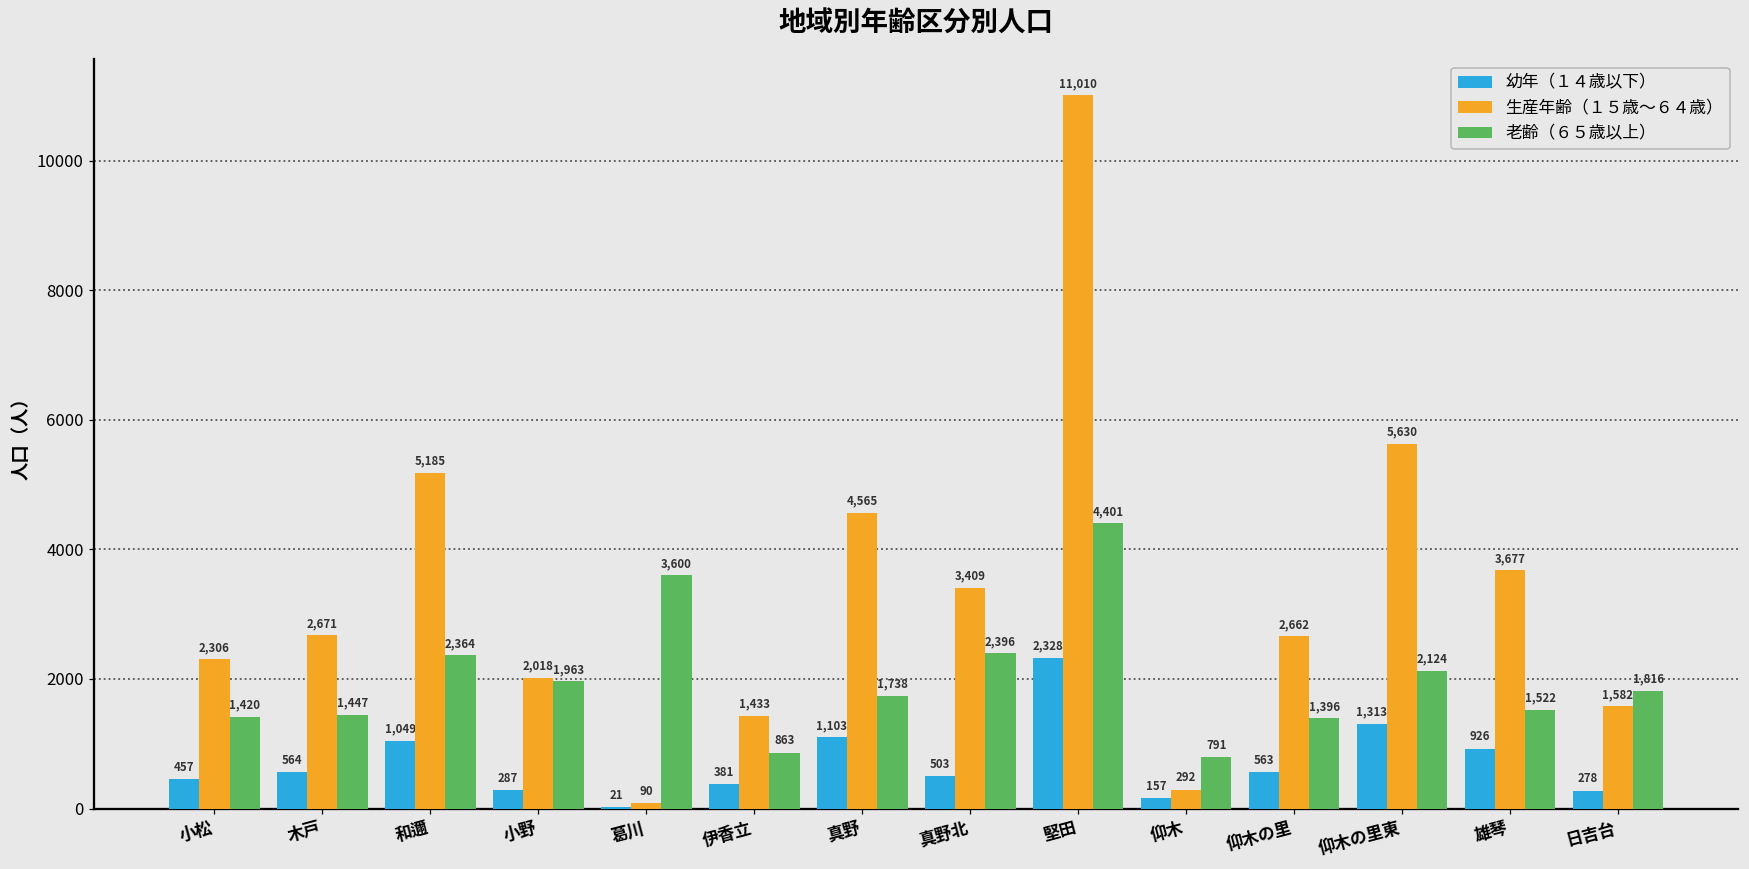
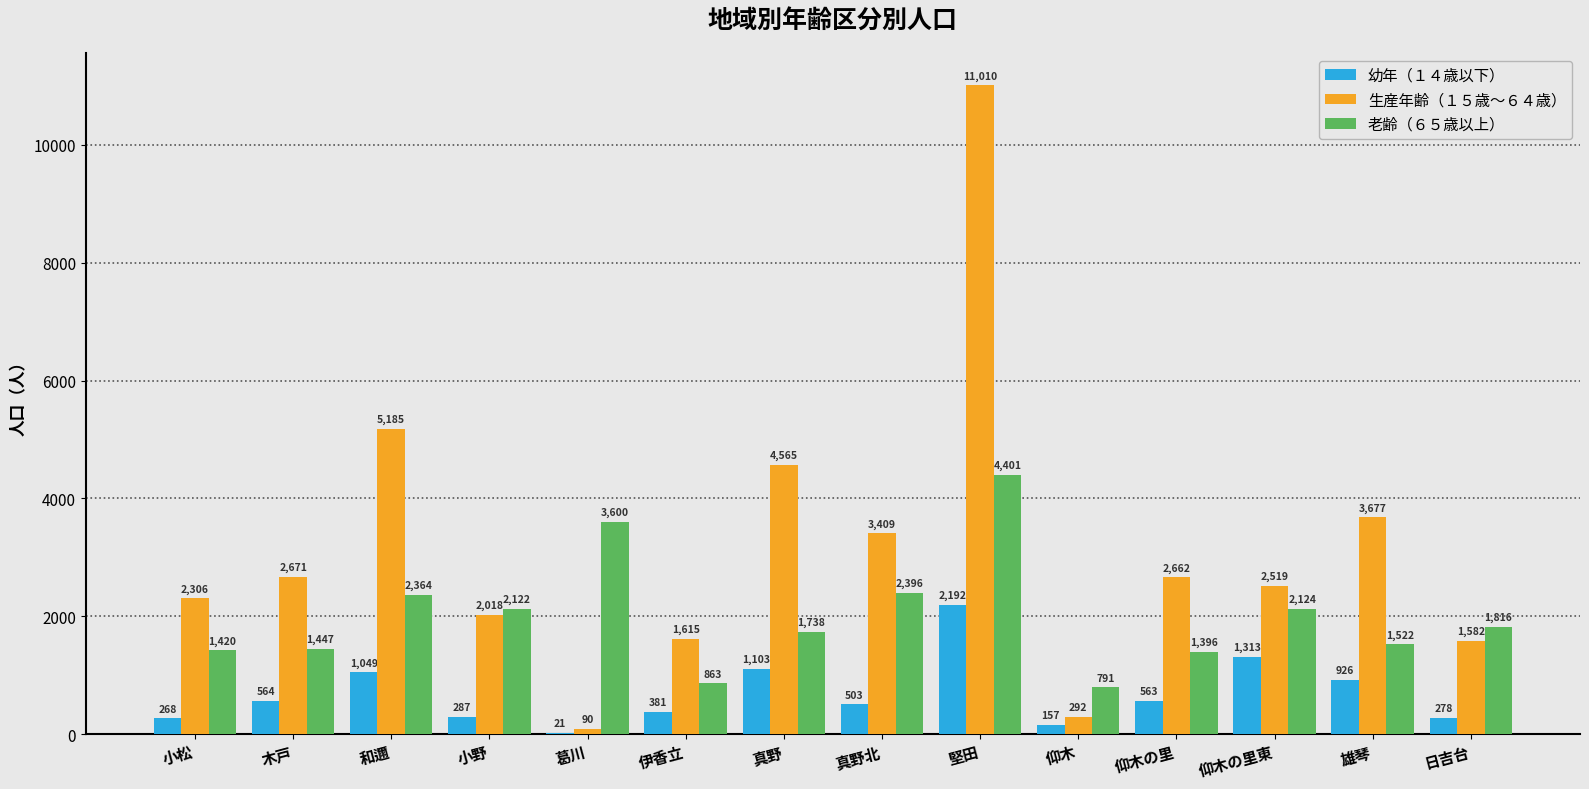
幼年（１４歳以下）, 小松: 457 -> 268
老齢（６５歳以上）, 小野: 1,963 -> 2,122
生産年齢（１５歳～６４歳）, 伊香立: 1,433 -> 1,615
幼年（１４歳以下）, 堅田: 2,328 -> 2,192
生産年齢（１５歳～６４歳）, 仰木の里東: 5,630 -> 2,519
